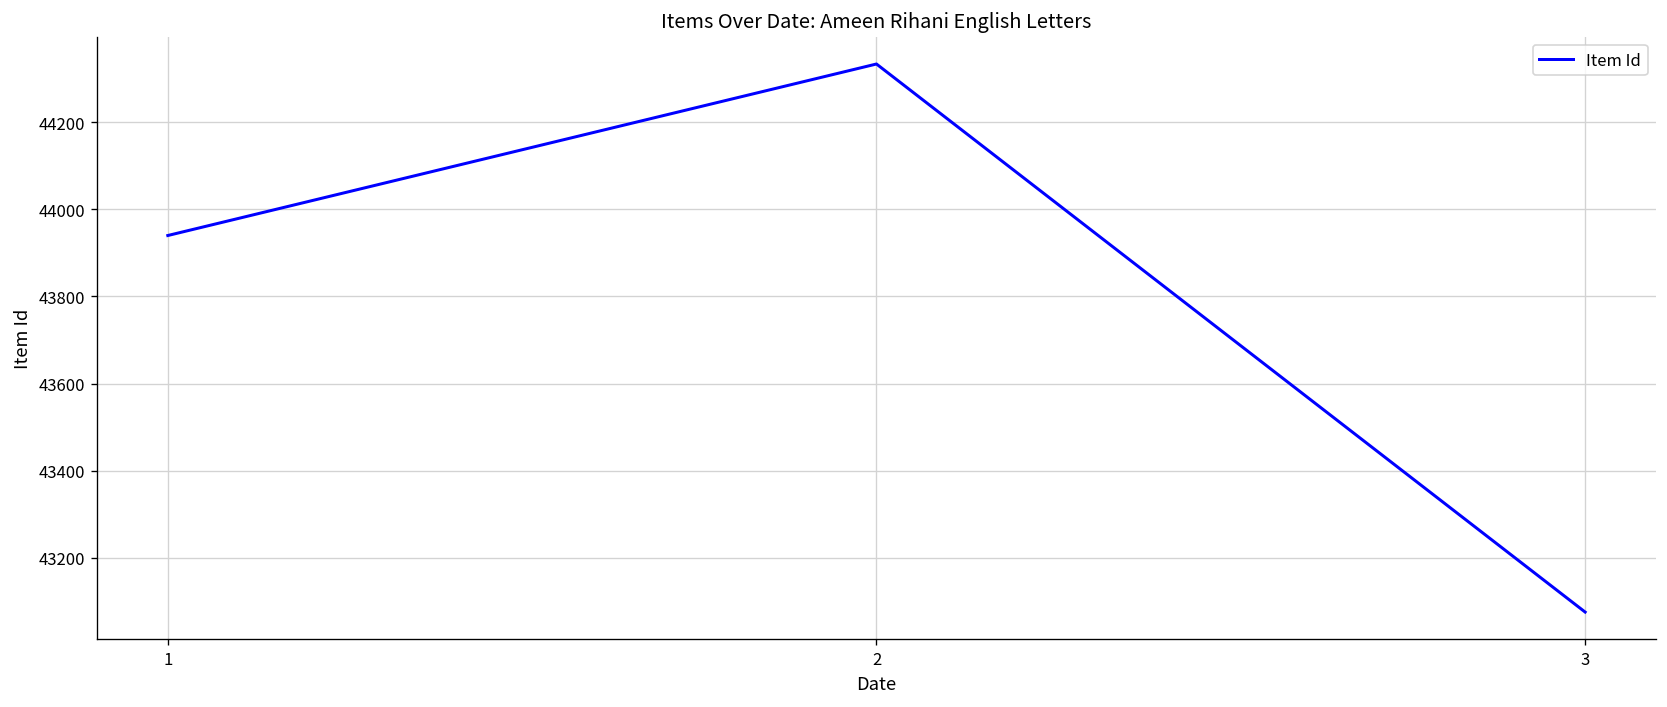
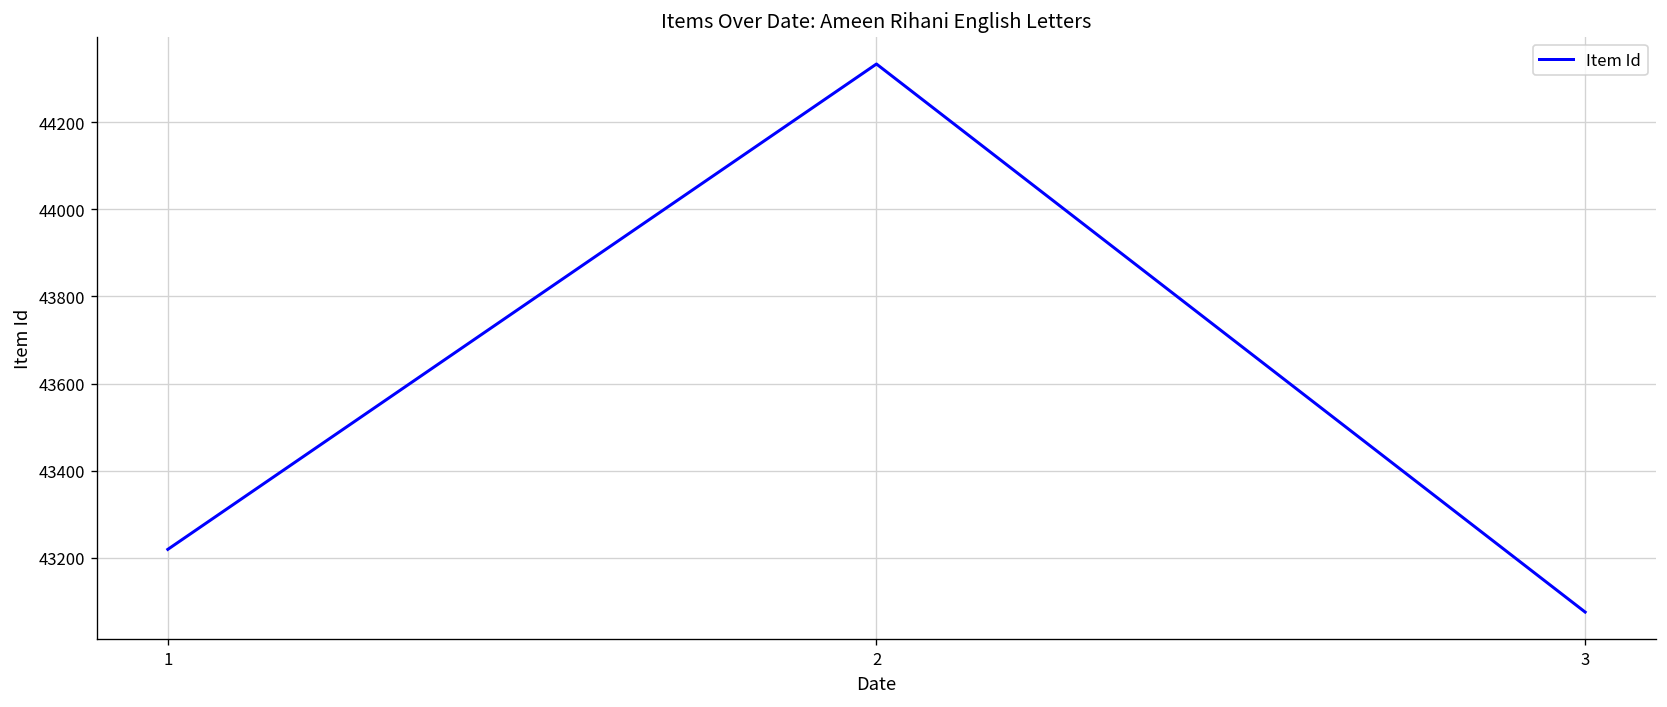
1: 43940 -> 43220
